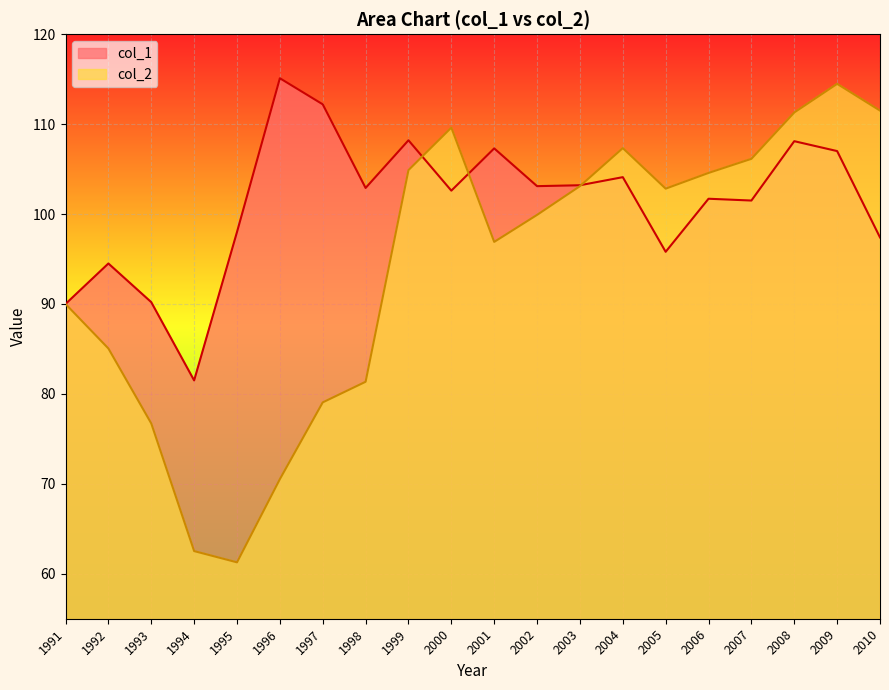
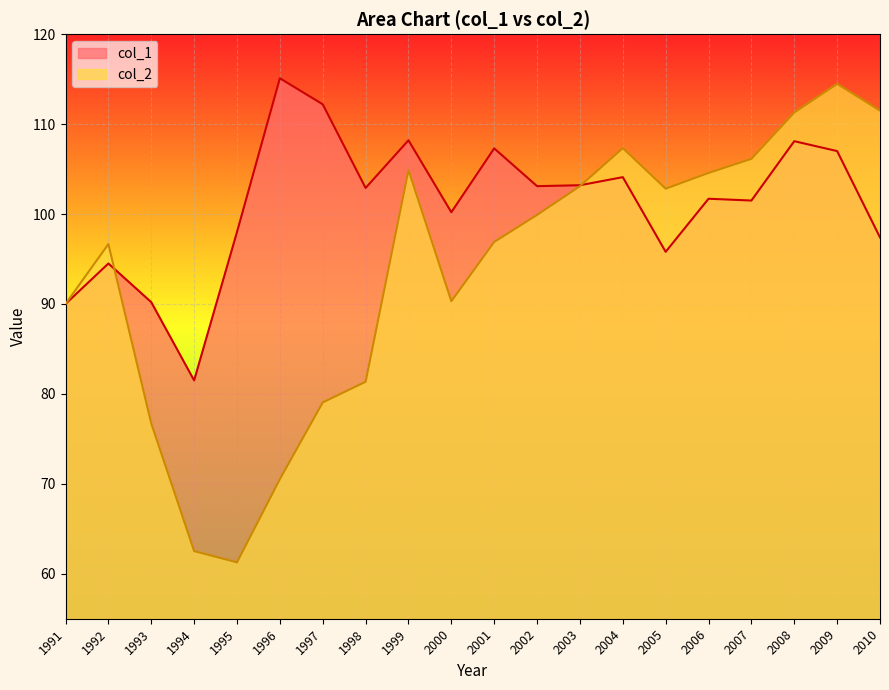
col_2, 1992: 85 -> 97
col_1, 2000: 103 -> 100
col_2, 2000: 110 -> 90
